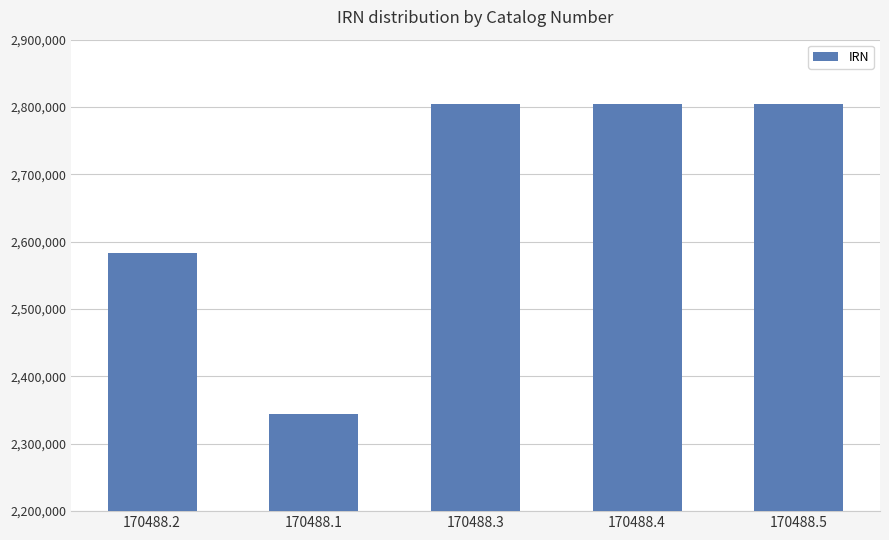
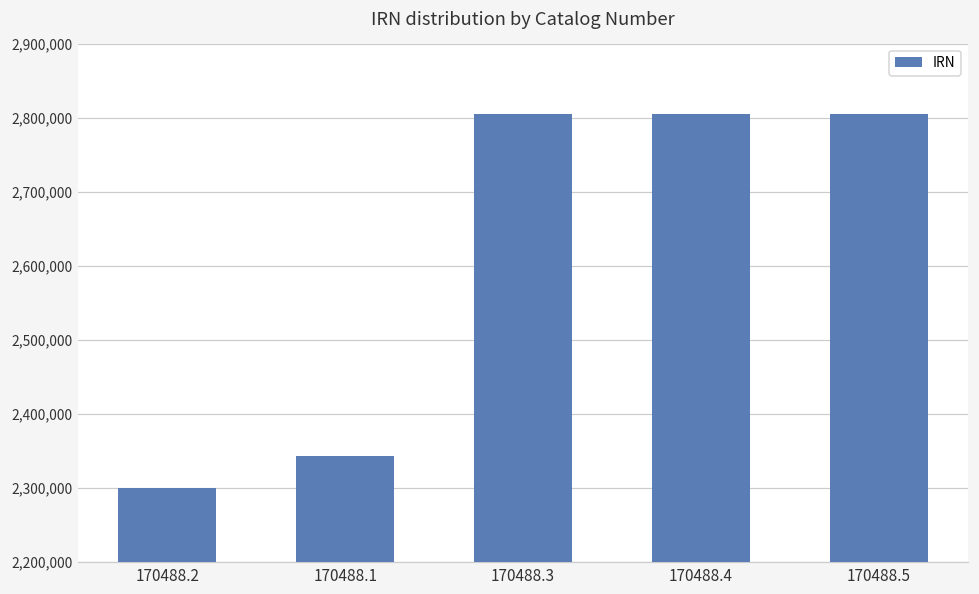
170488.2: 2,580,000 -> 2,300,000
